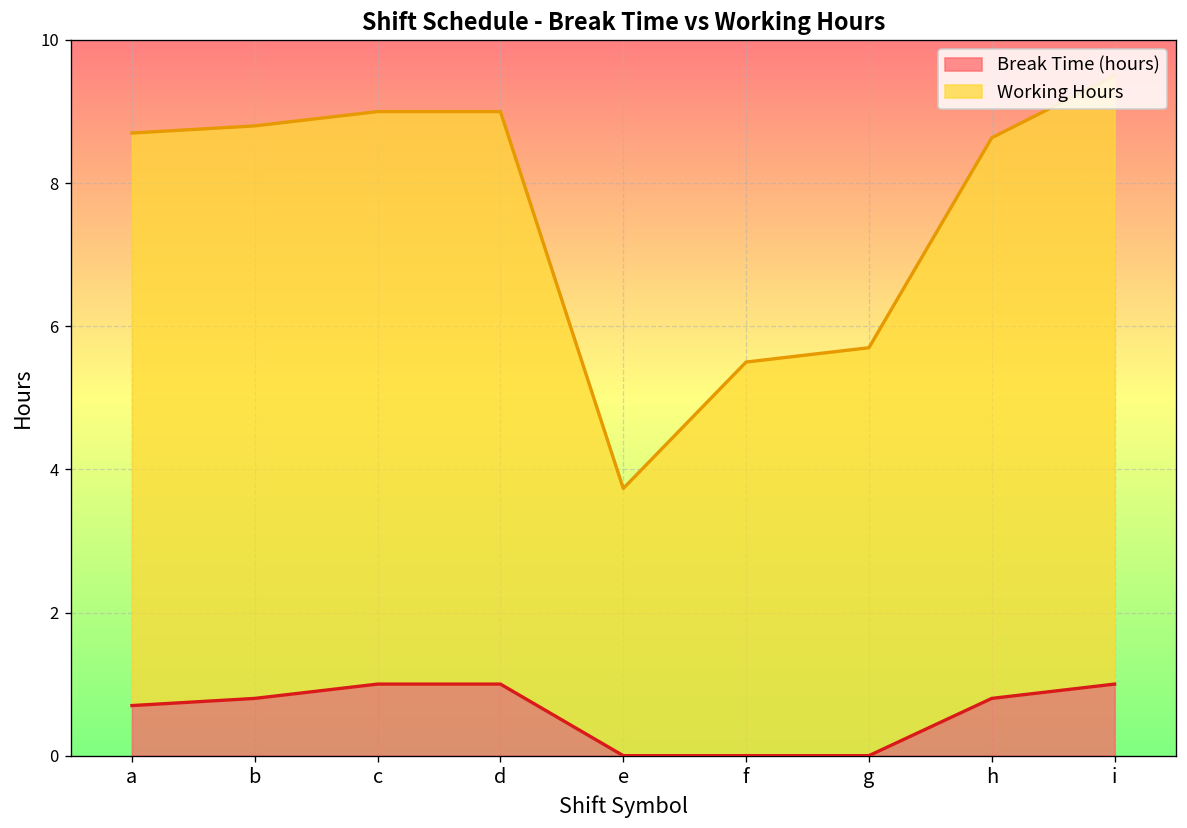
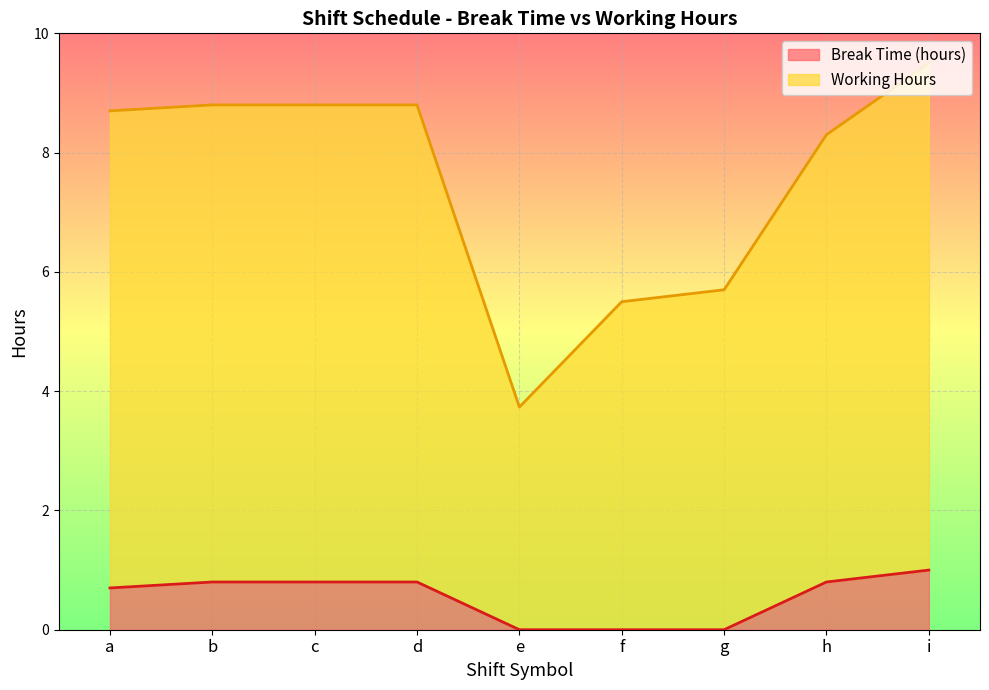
Break Time (hours), c: 1.0 -> 0.8
Break Time (hours), d: 1.0 -> 0.8
Working Hours, h: 7.8 -> 7.5
